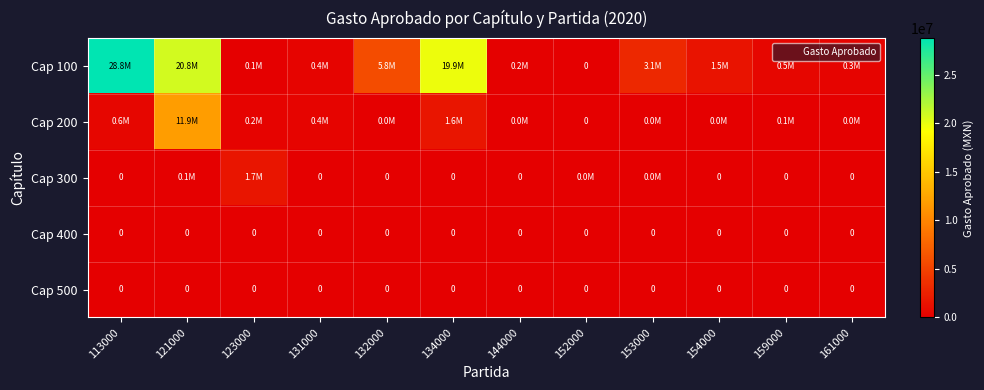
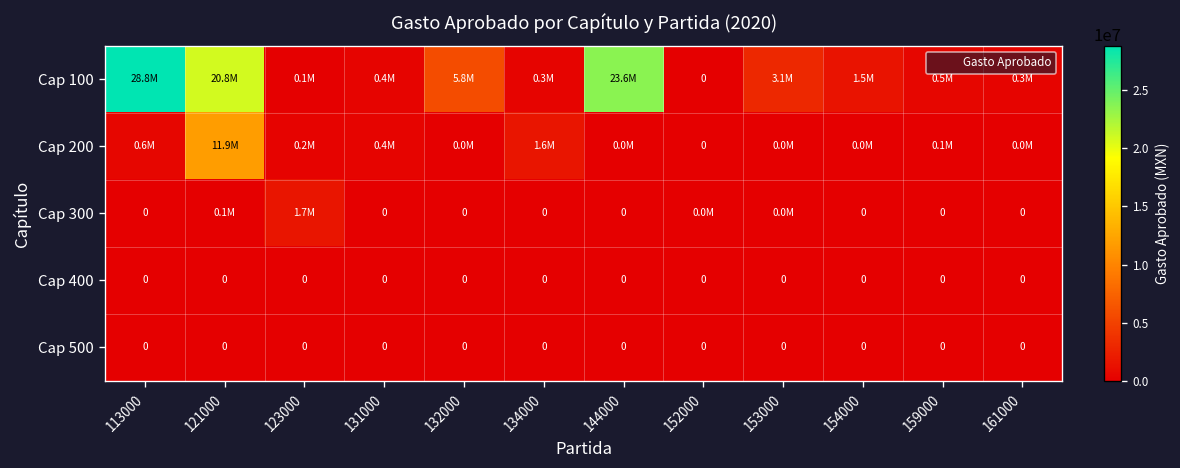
Cap 100, 134000: 19.9M -> 0.3M
Cap 100, 144000: 0.2M -> 23.6M
